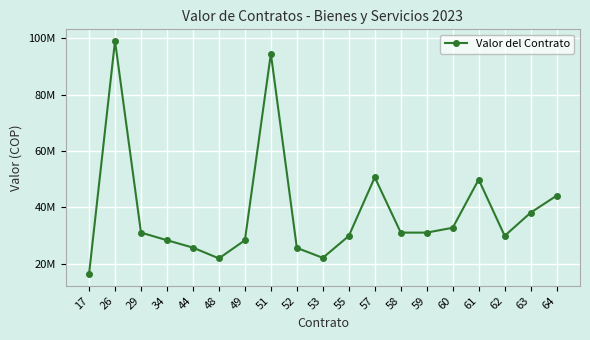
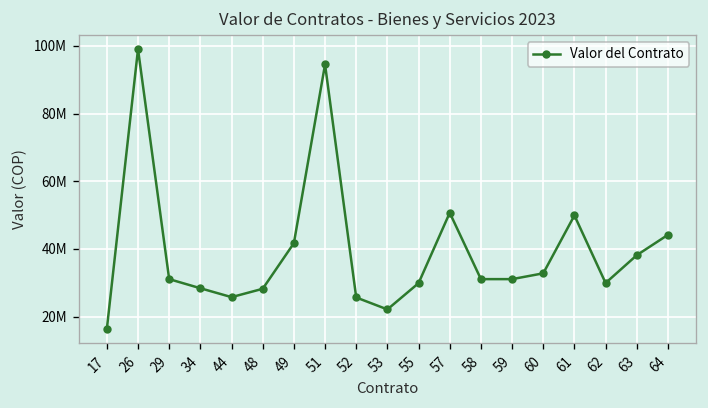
48: 22000000 -> 28000000
49: 28000000 -> 42000000
